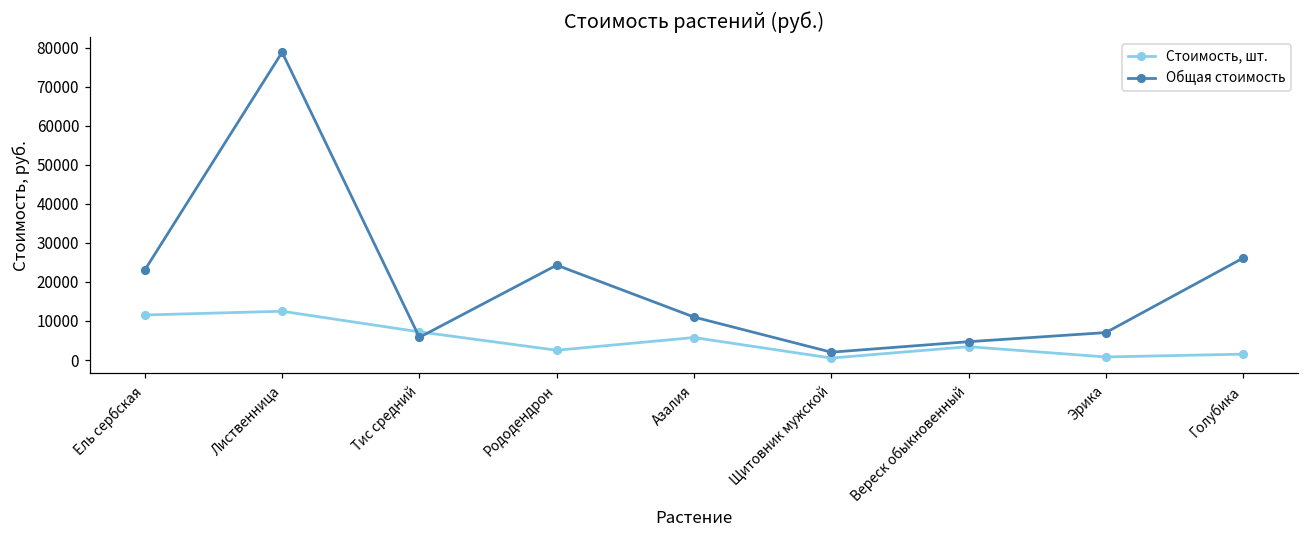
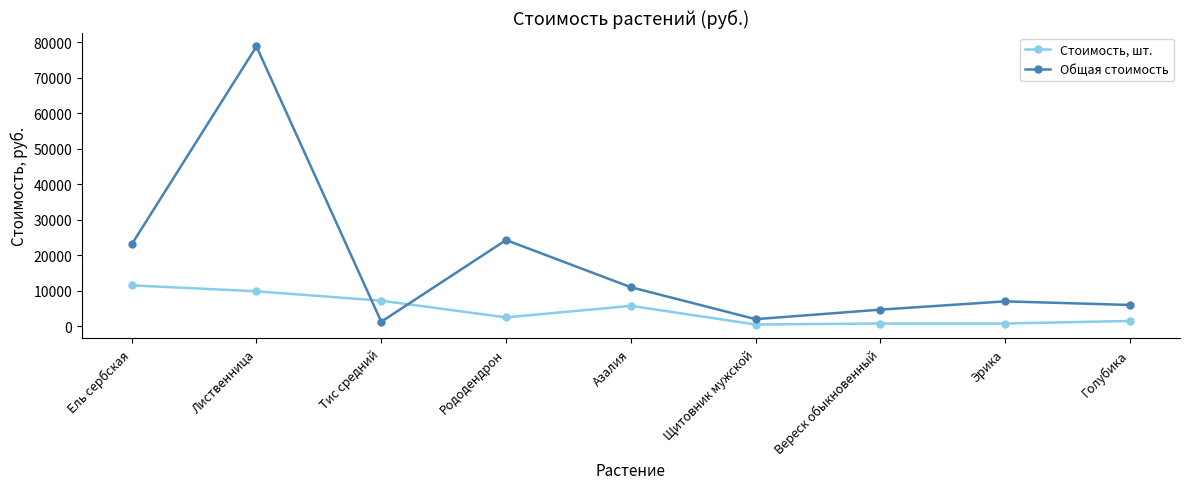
Стоимость, шт., Лиственница: 12000 -> 10000
Общая стоимость, Тис средний: 6000 -> 1000
Стоимость, шт., Вереск обыкновенный: 3000 -> 1000
Общая стоимость, Голубика: 26000 -> 6000
